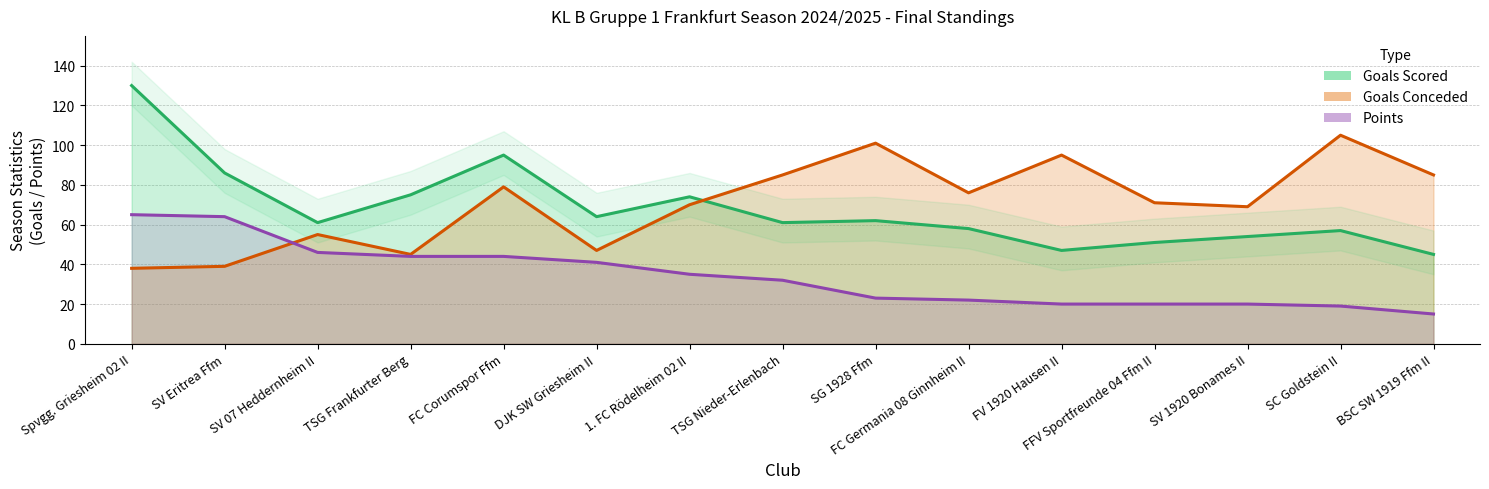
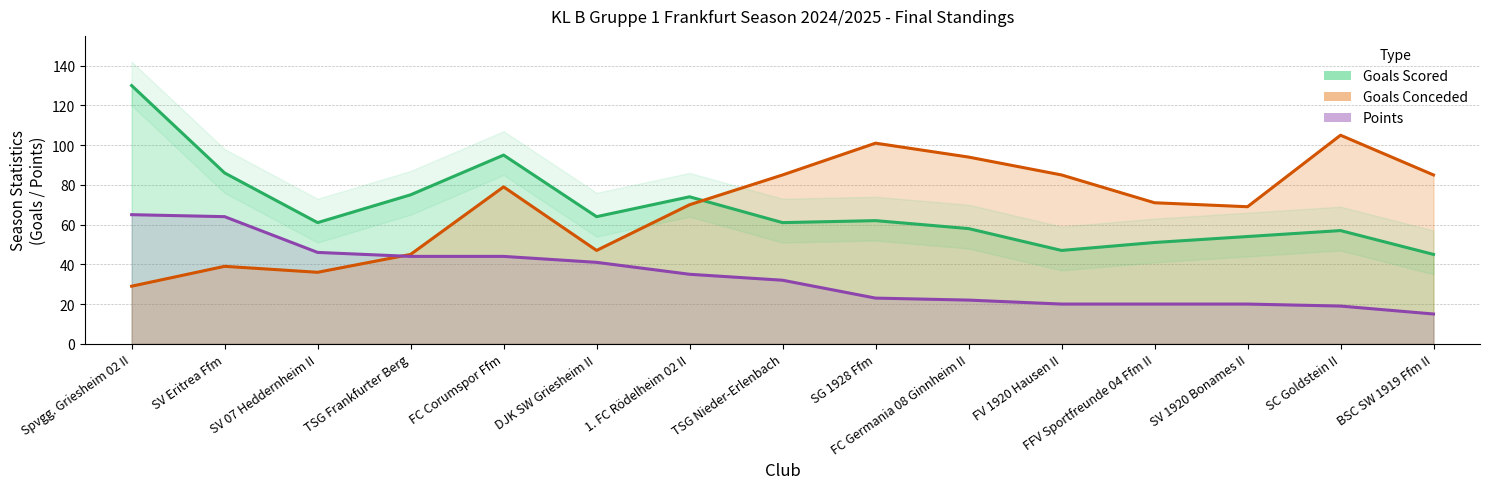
Goals Conceded, Spvgg. Griesheim 02 II: 38 -> 29
Goals Conceded, SV 07 Heddernheim II: 55 -> 36
Goals Conceded, FC Germania 08 Ginnheim II: 76 -> 94
Goals Conceded, FV 1920 Hausen II: 95 -> 85
